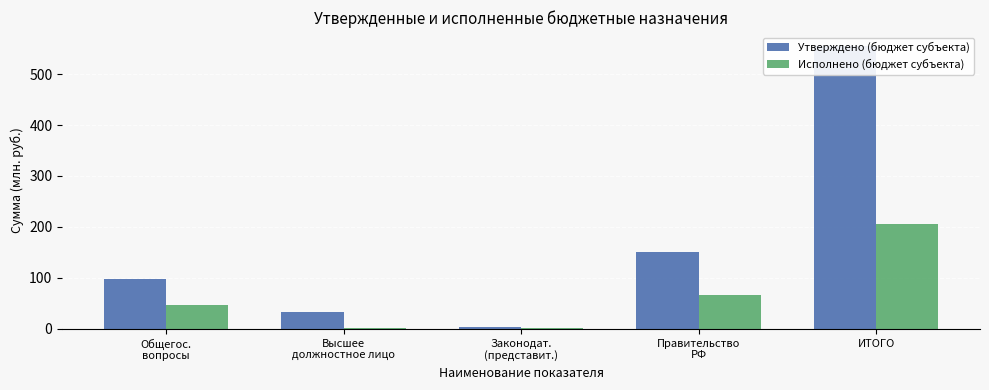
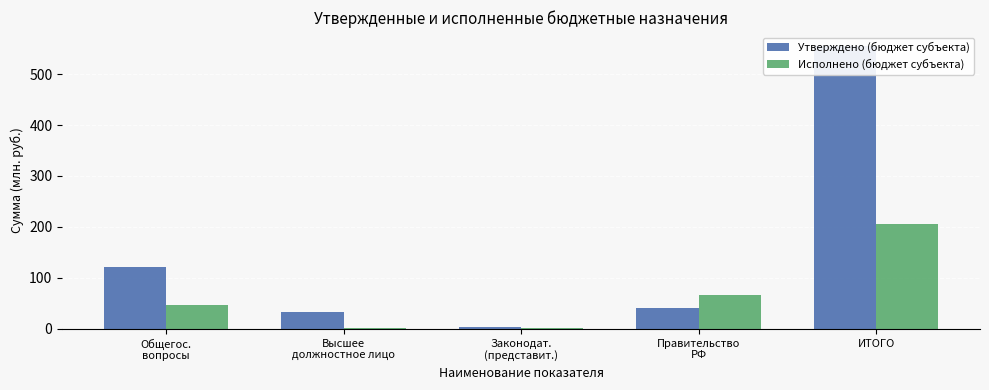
Утверждено (бюджет субъекта), Общегос. вопросы: 100 -> 120
Утверждено (бюджет субъекта), Правительство РФ: 150 -> 40
